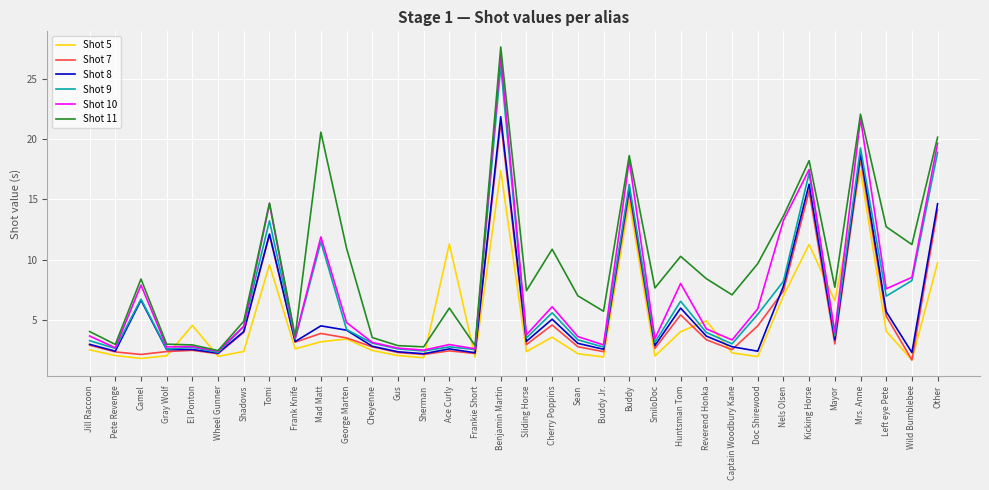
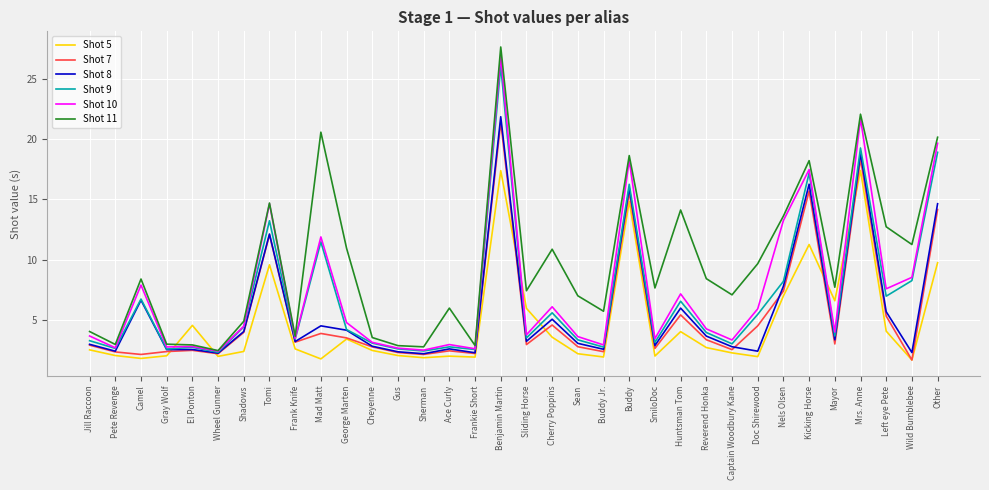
Shot 5, Mad Matt: 3.2 -> 1.8
Shot 5, Ace Curly: 11.3 -> 2.0
Shot 5, Sliding Horse: 2.4 -> 6.0
Shot 10, Huntsman Tom: 8.0 -> 7.2
Shot 11, Huntsman Tom: 10.3 -> 14.1
Shot 5, Reverend Honka: 4.9 -> 2.7
